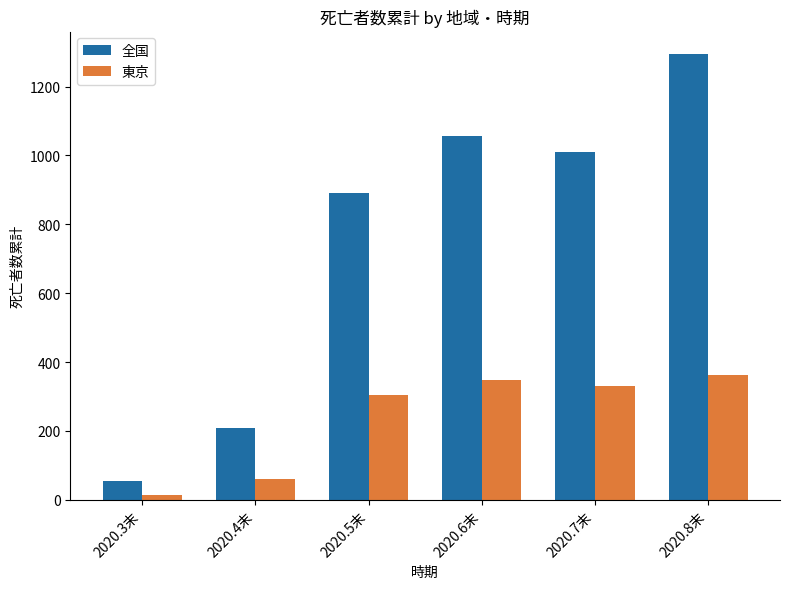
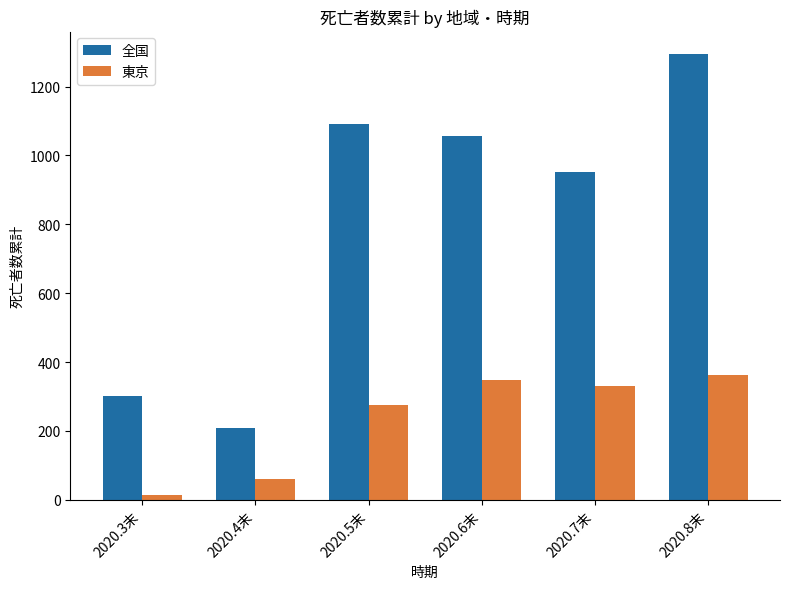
全国, 2020.3末: 60 -> 300
全国, 2020.5末: 890 -> 1090
東京, 2020.5末: 310 -> 280
全国, 2020.7末: 1010 -> 950
